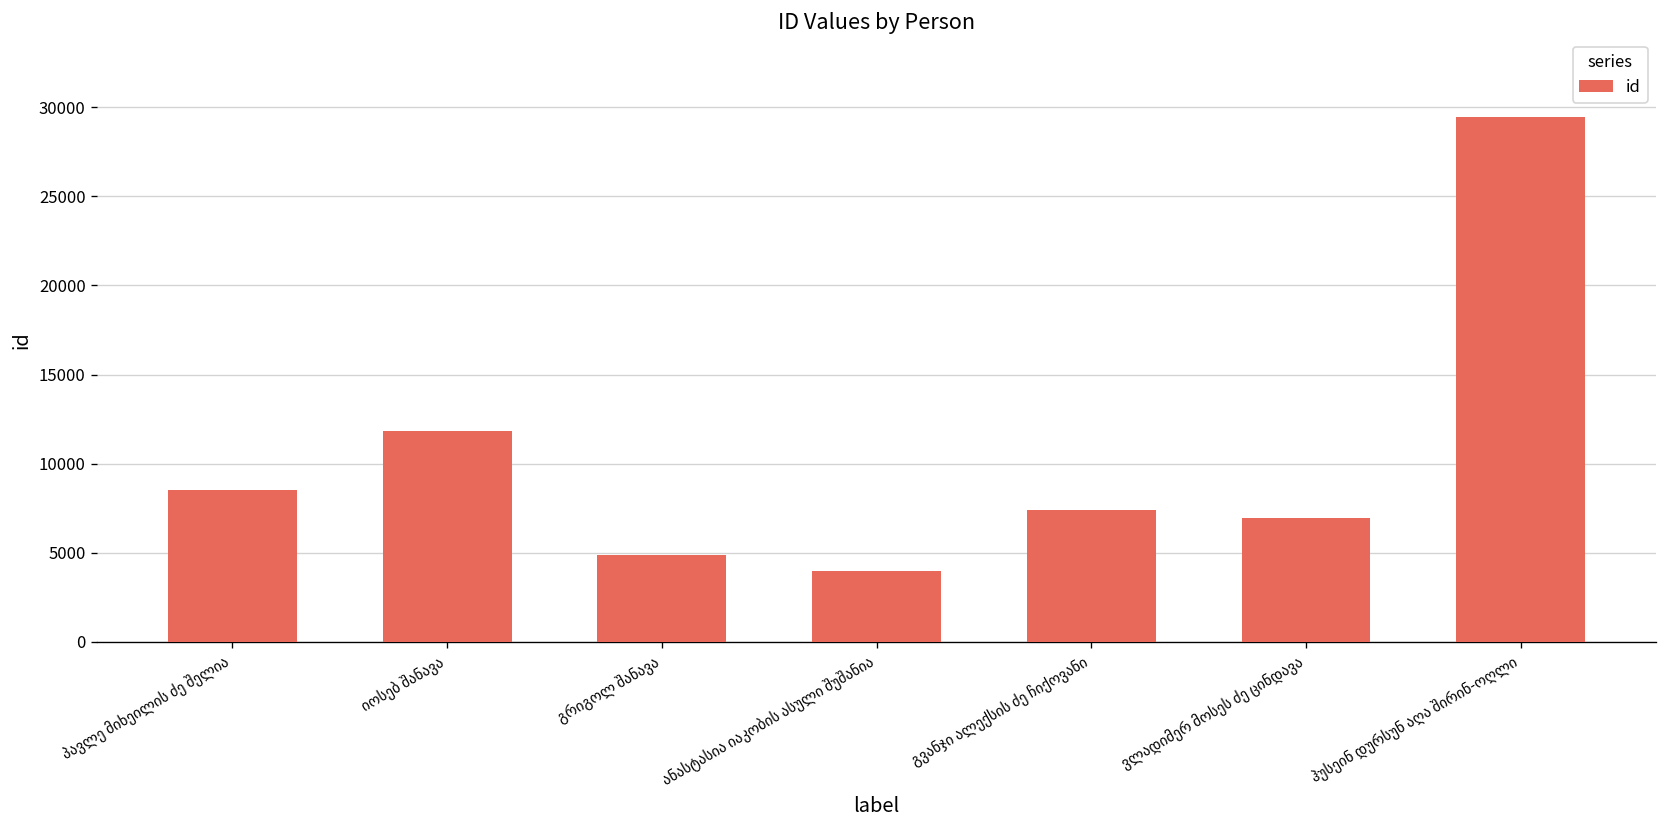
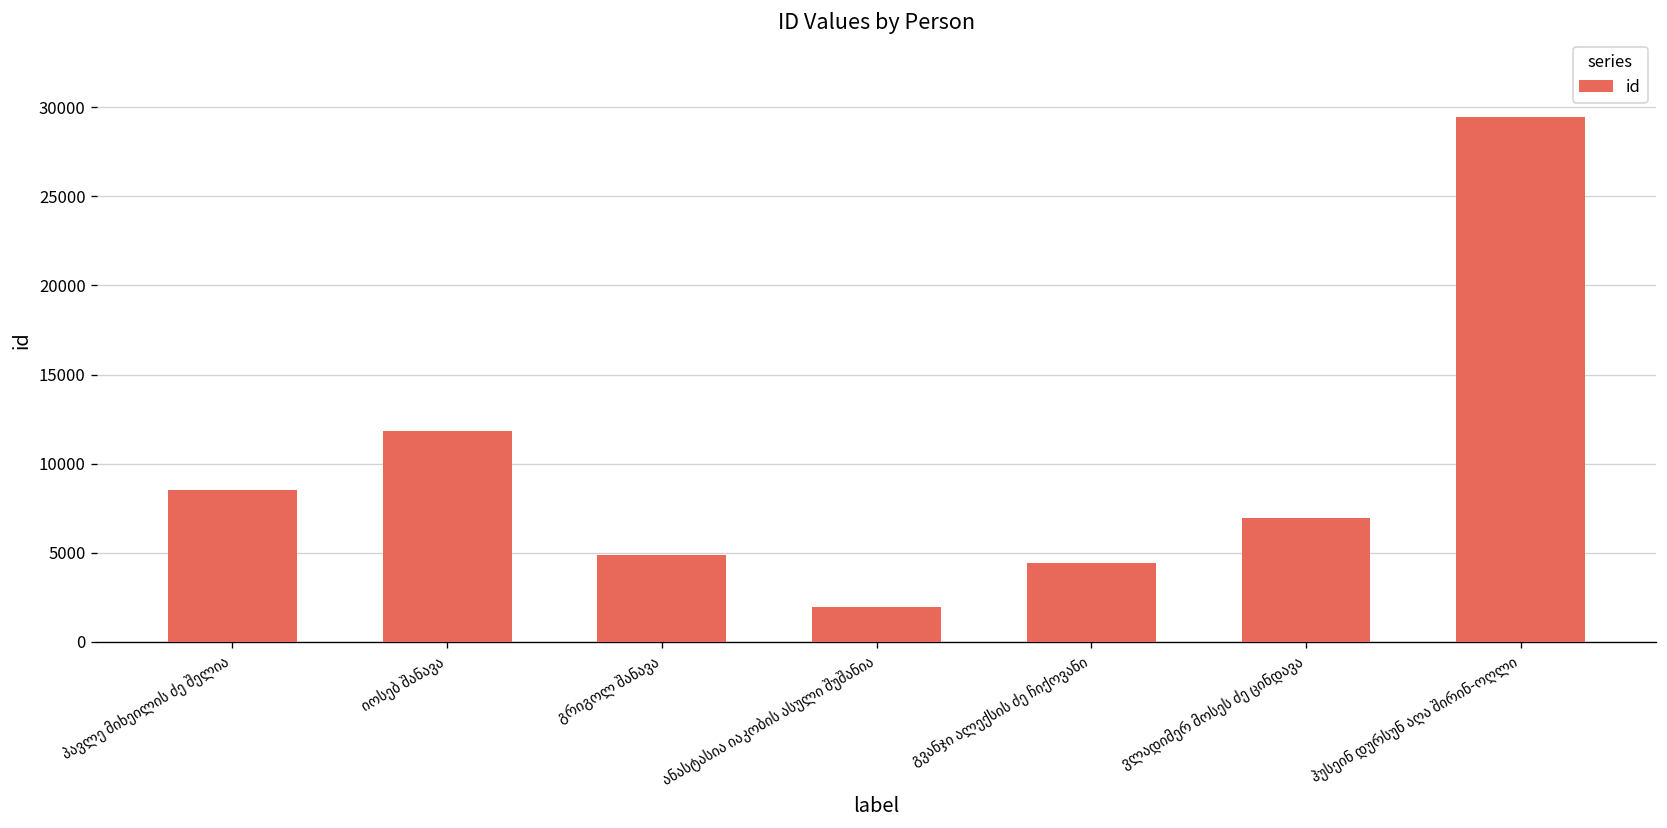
ანასტასია იაკობის ასული შუშანია: 4000 -> 2000
გვანჯი ალექსის ძე ჩიქოვანი: 7400 -> 4400
